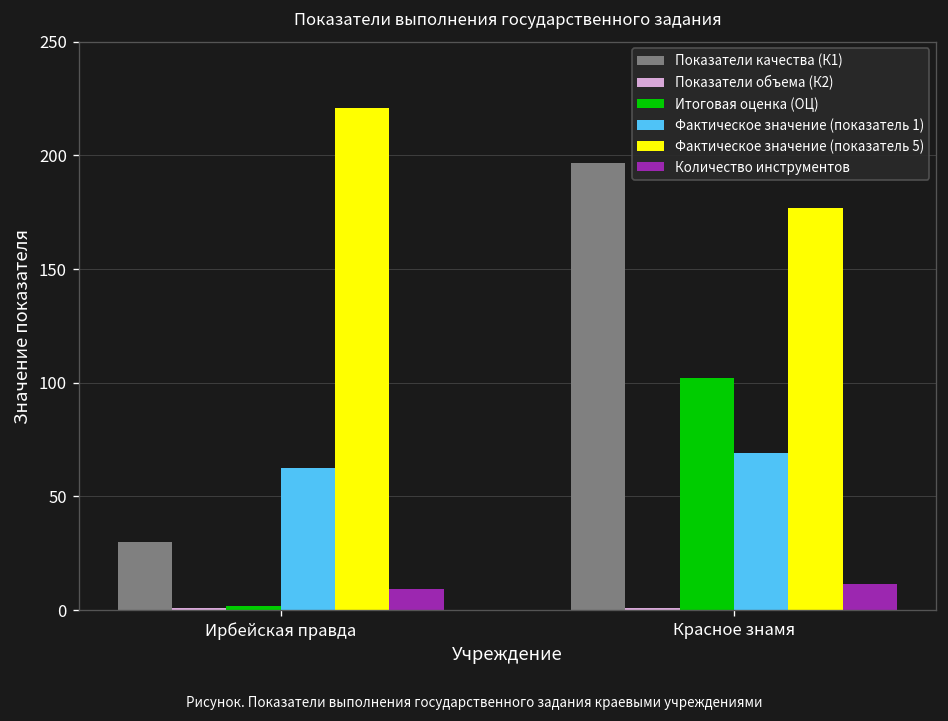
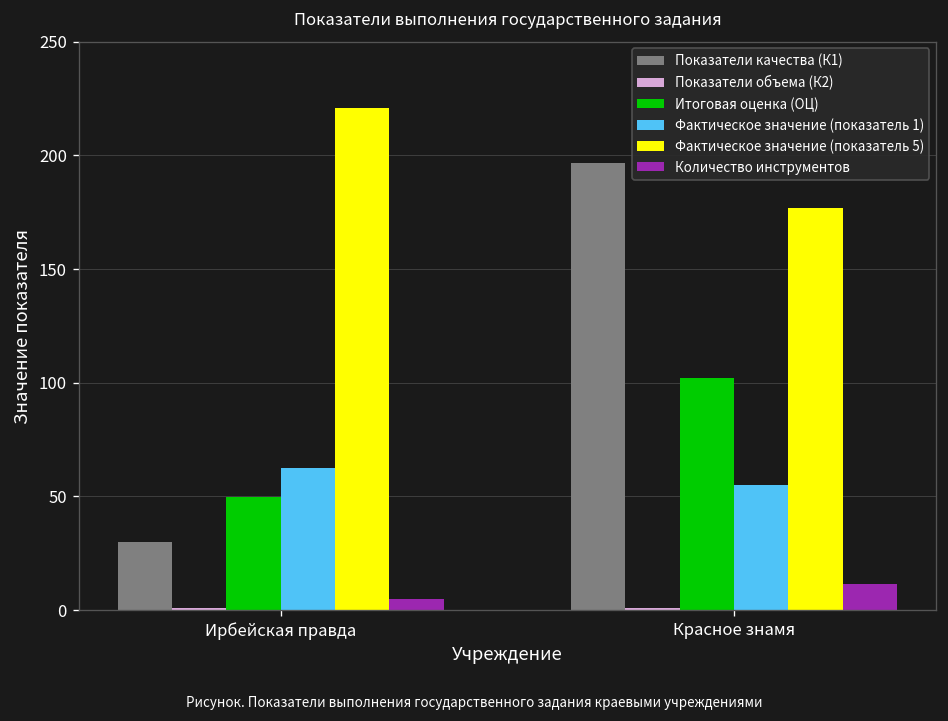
Итоговая оценка (ОЦ), Ирбейская правда: 2 -> 50
Количество инструментов, Ирбейская правда: 9 -> 5
Фактическое значение (показатель 1), Красное знамя: 69 -> 55
